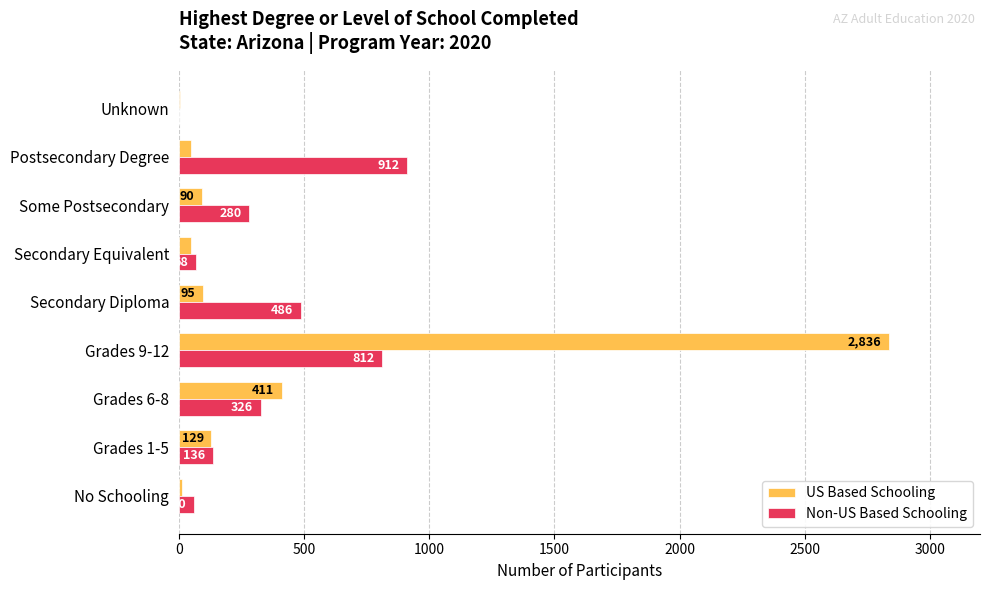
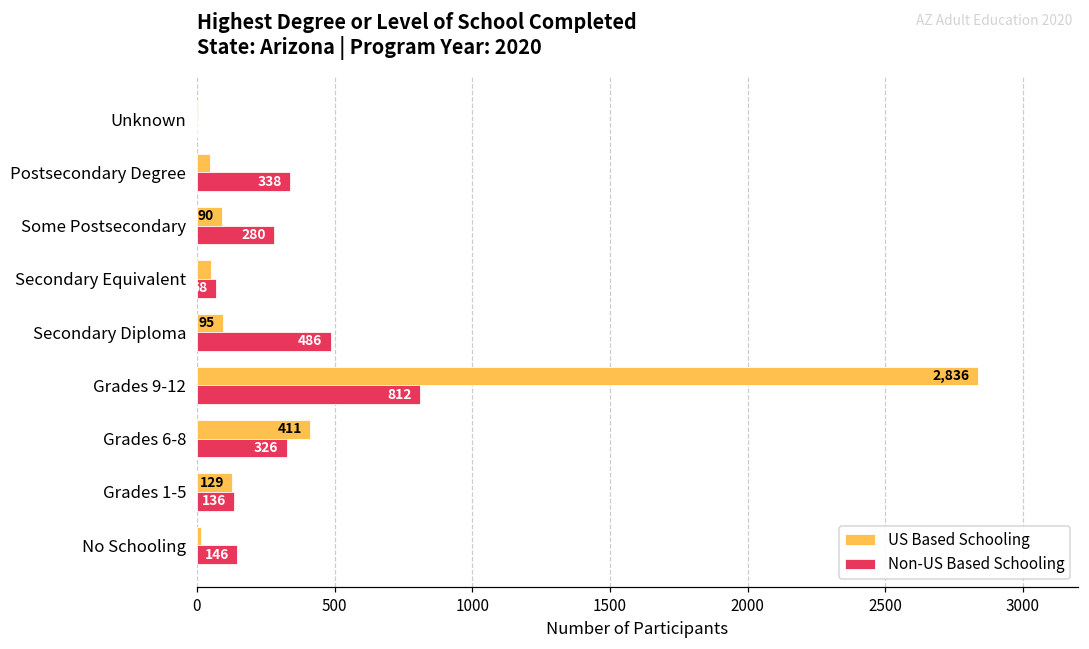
Non-US Based Schooling, Postsecondary Degree: 912 -> 338
Non-US Based Schooling, No Schooling: 60 -> 150
